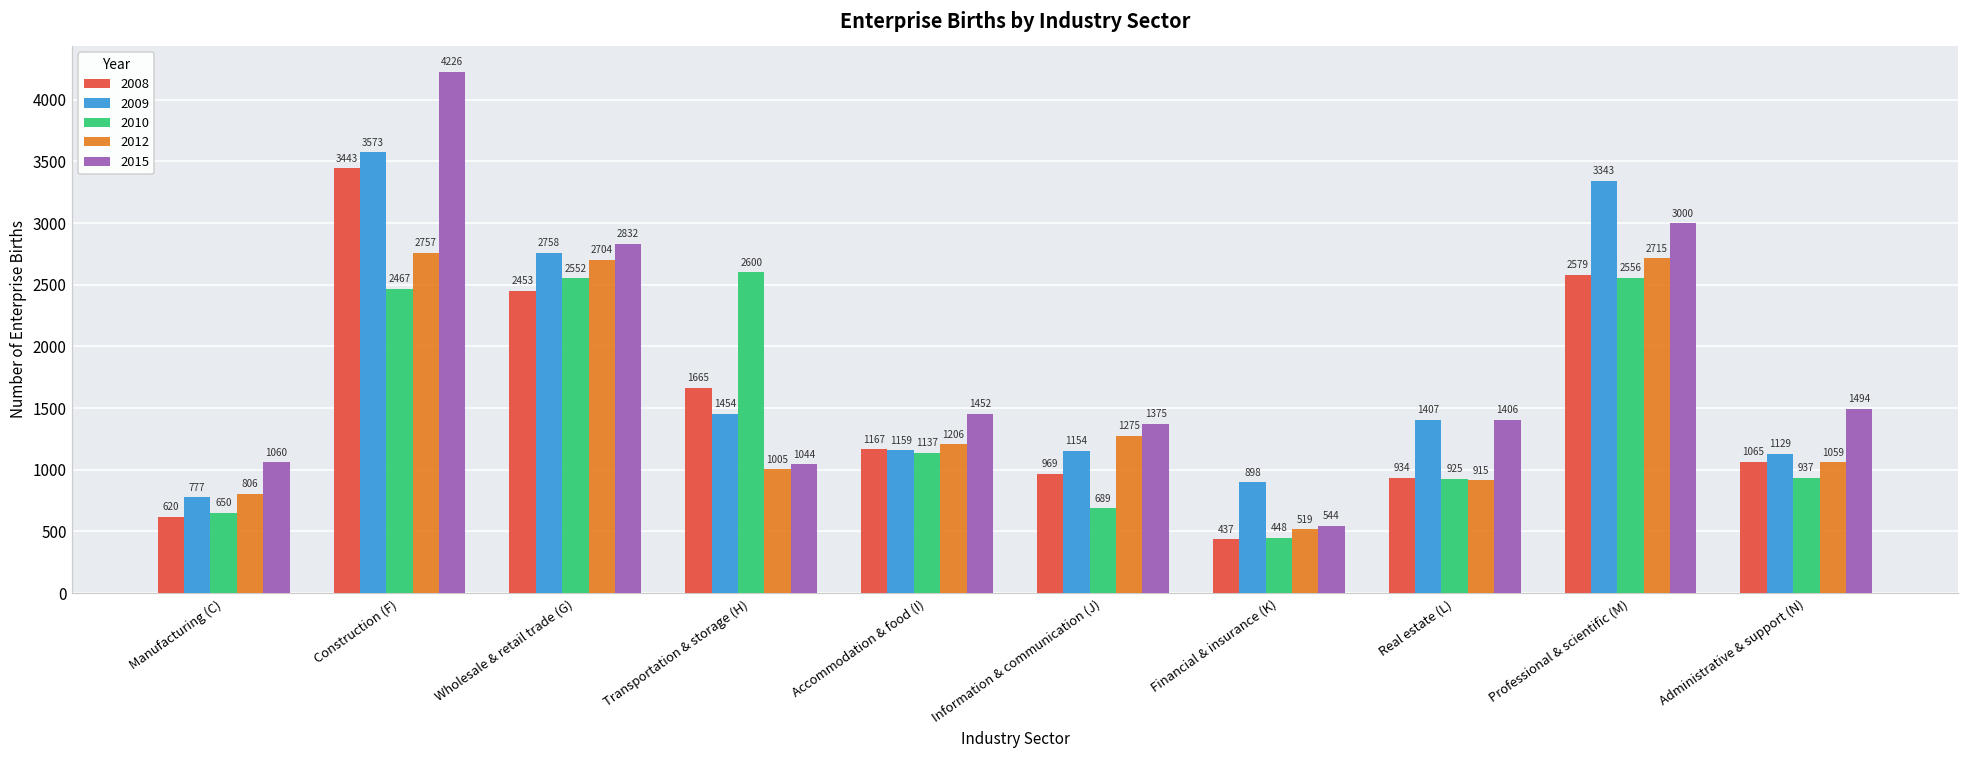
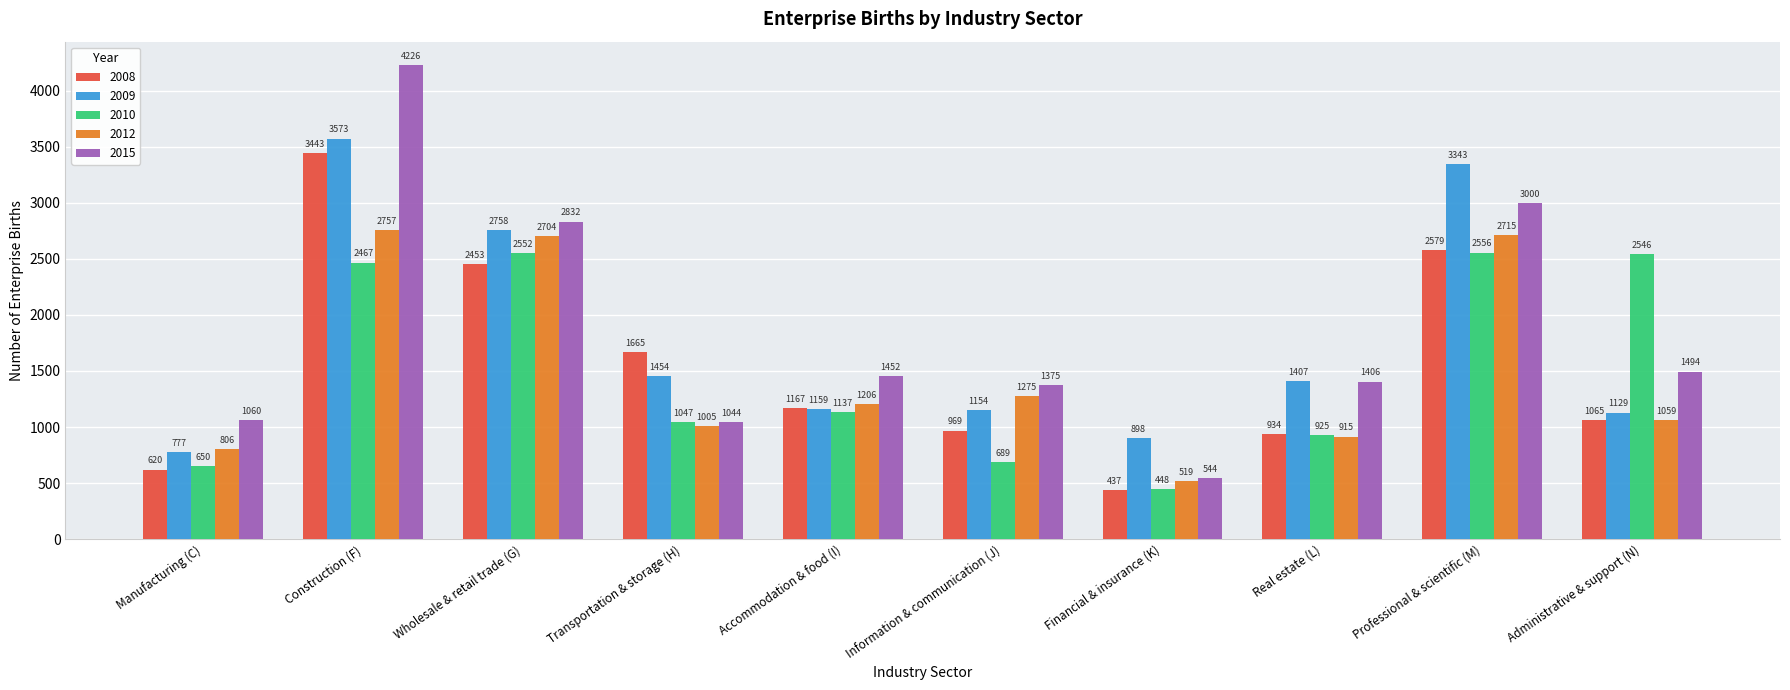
2010, Transportation & storage (H): 2600 -> 1047
2010, Administrative & support (N): 937 -> 2546
